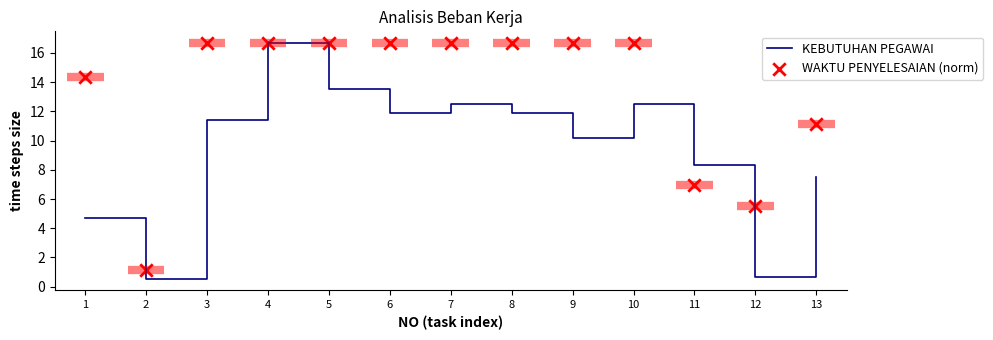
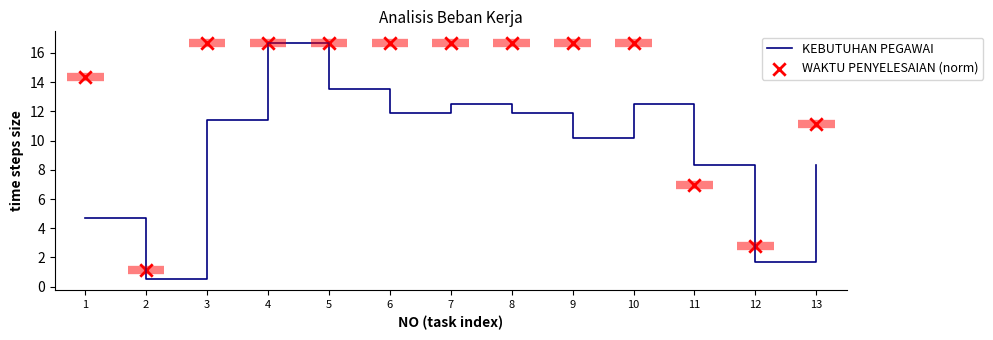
KEBUTUHAN PEGAWAI, 12: 0.7 -> 1.7
WAKTU PENYELESAIAN (norm), 12: 5.6 -> 2.8
KEBUTUHAN PEGAWAI, 13: 7.5 -> 8.3
